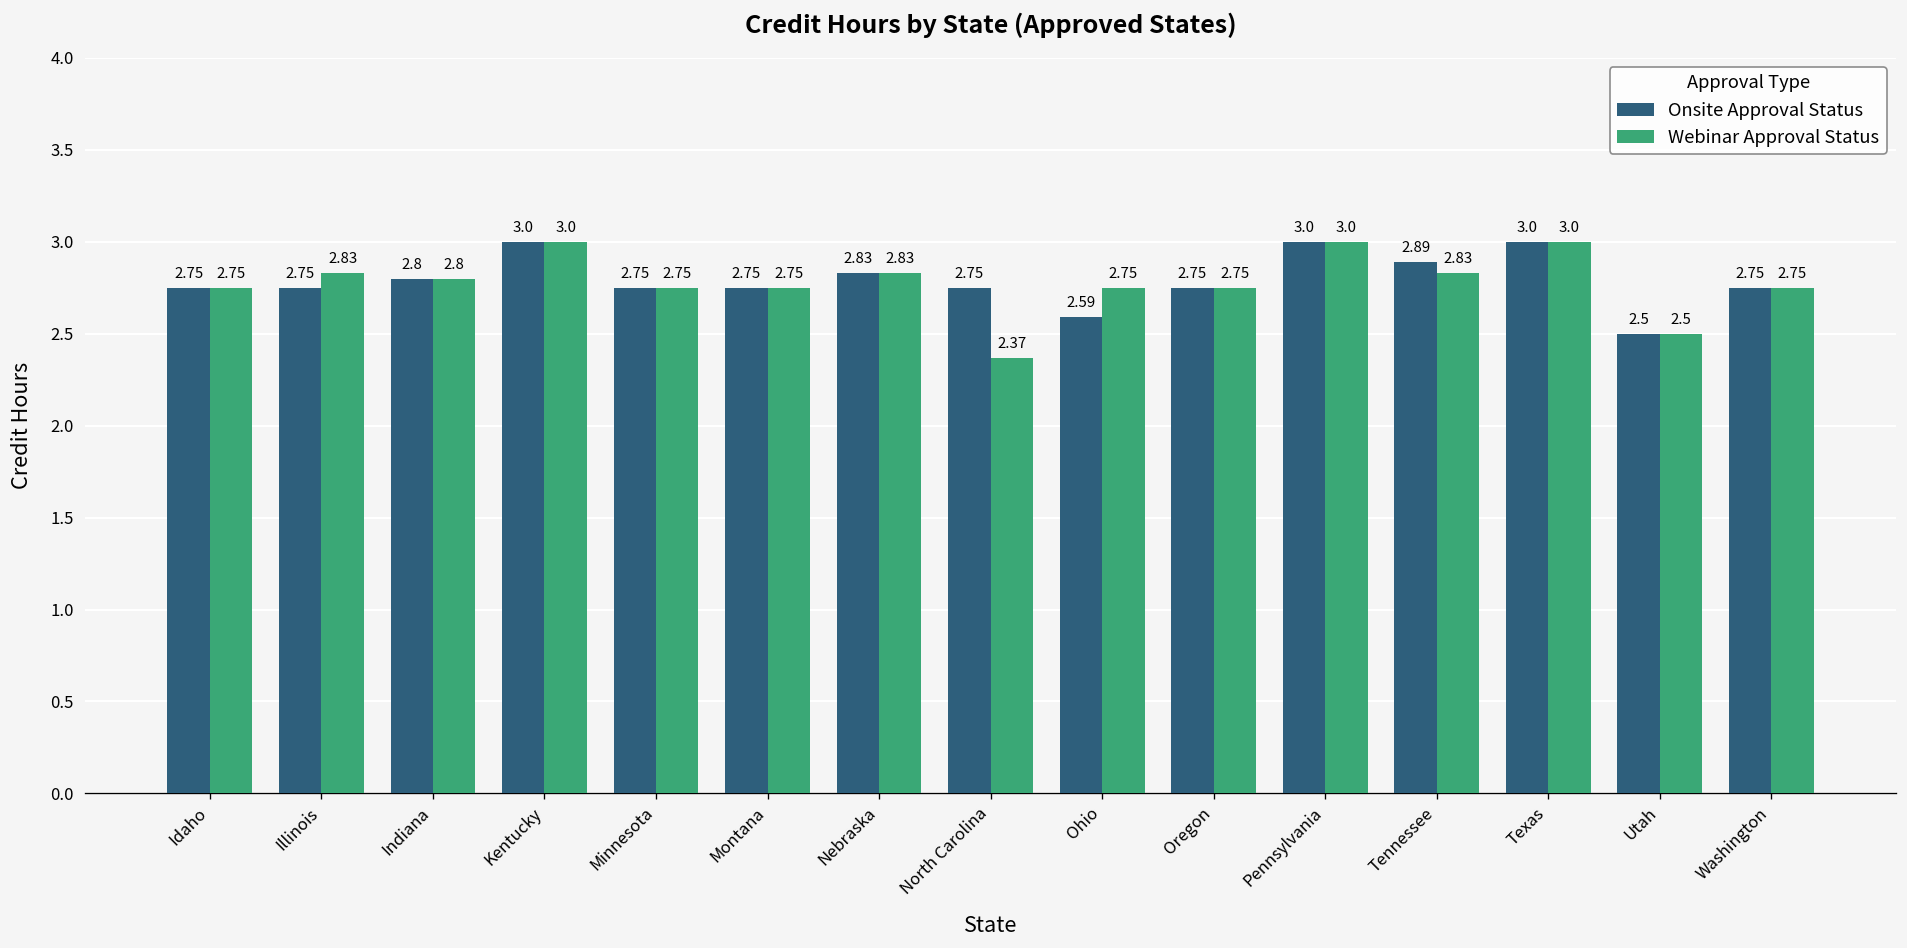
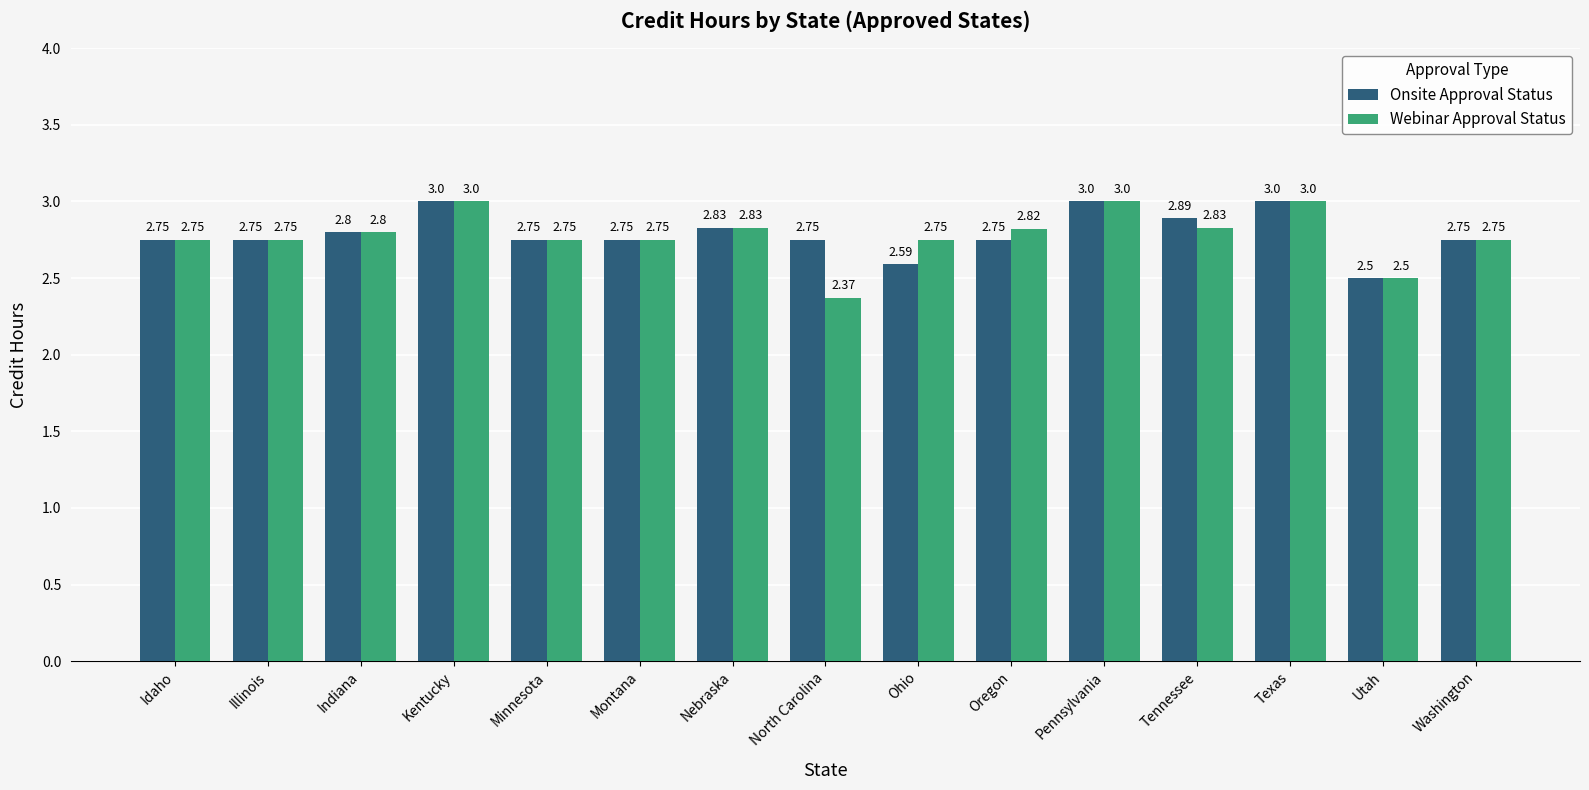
Webinar Approval Status, Illinois: 2.83 -> 2.75
Webinar Approval Status, Oregon: 2.75 -> 2.82
